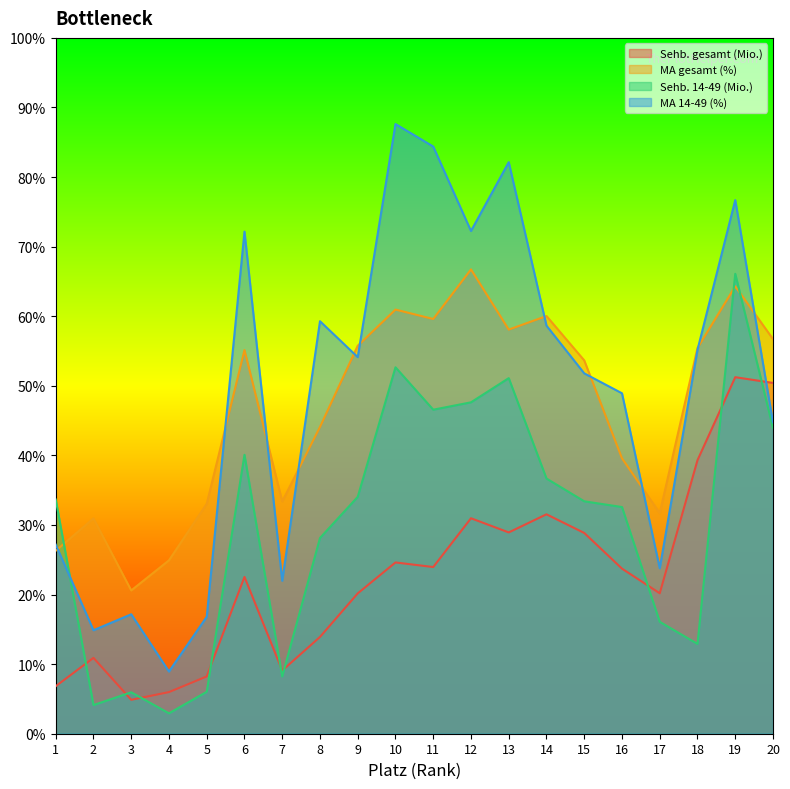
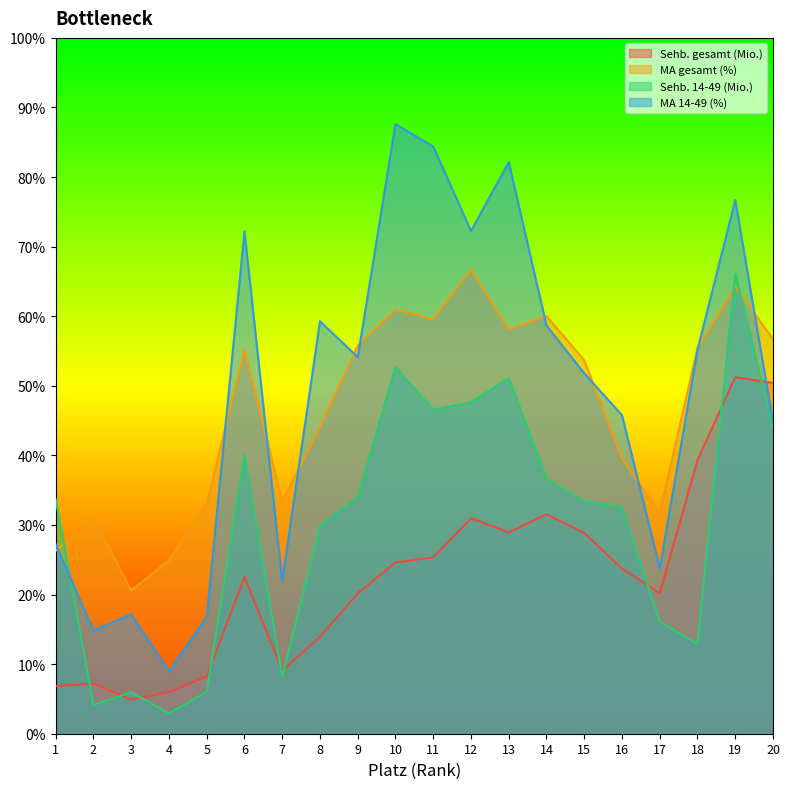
Sehb. gesamt (Mio.), 2: 11% -> 7%
Sehb. 14-49 (Mio.), 8: 28% -> 30%
Sehb. gesamt (Mio.), 11: 24% -> 25%
MA 14-49 (%), 16: 49% -> 46%
